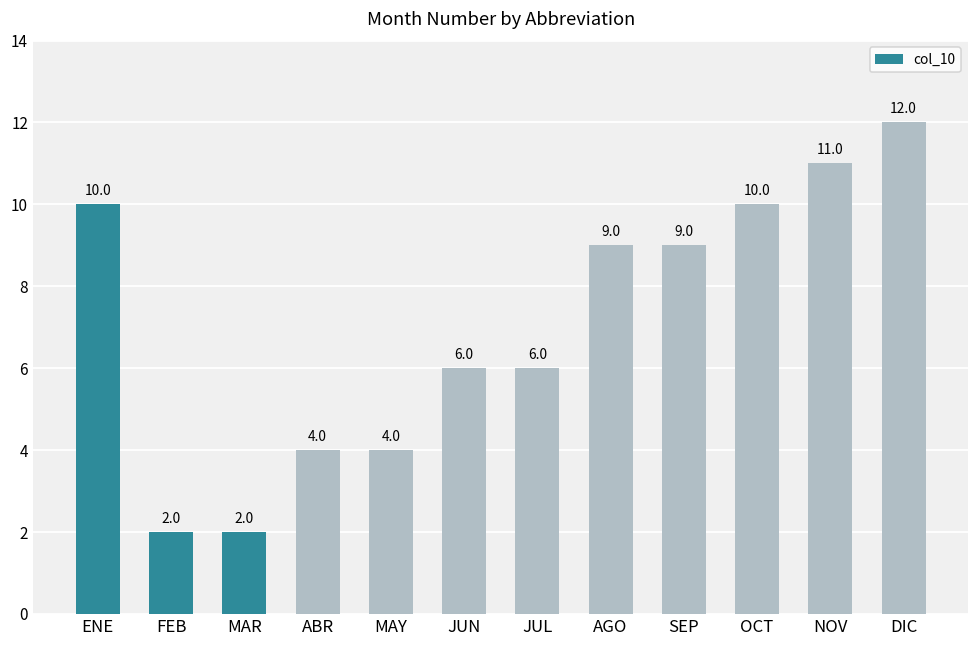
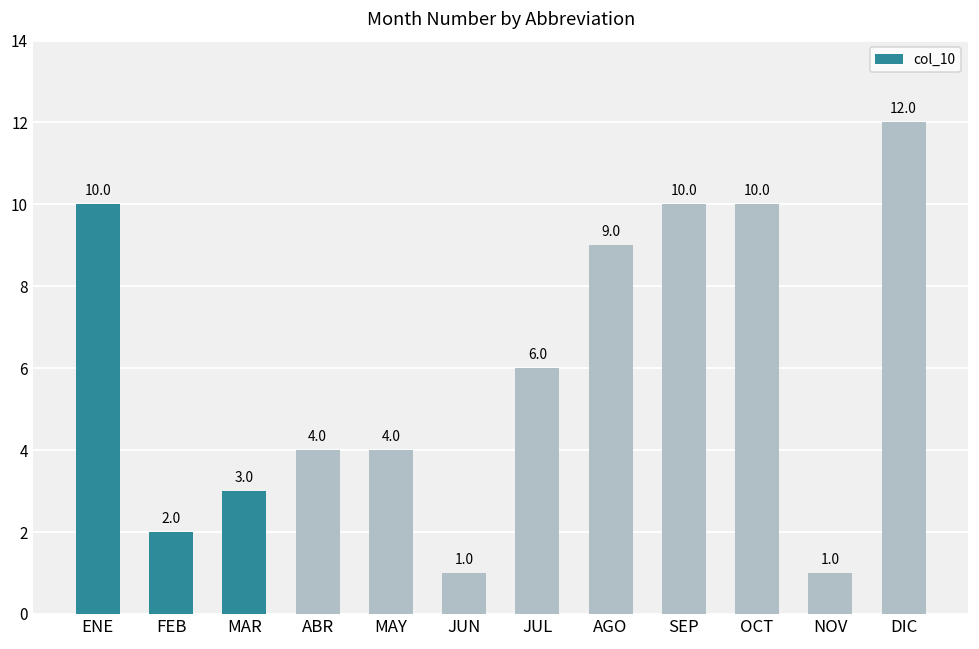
MAR: 2.0 -> 3.0
JUN: 6.0 -> 1.0
SEP: 9.0 -> 10.0
NOV: 11.0 -> 1.0
